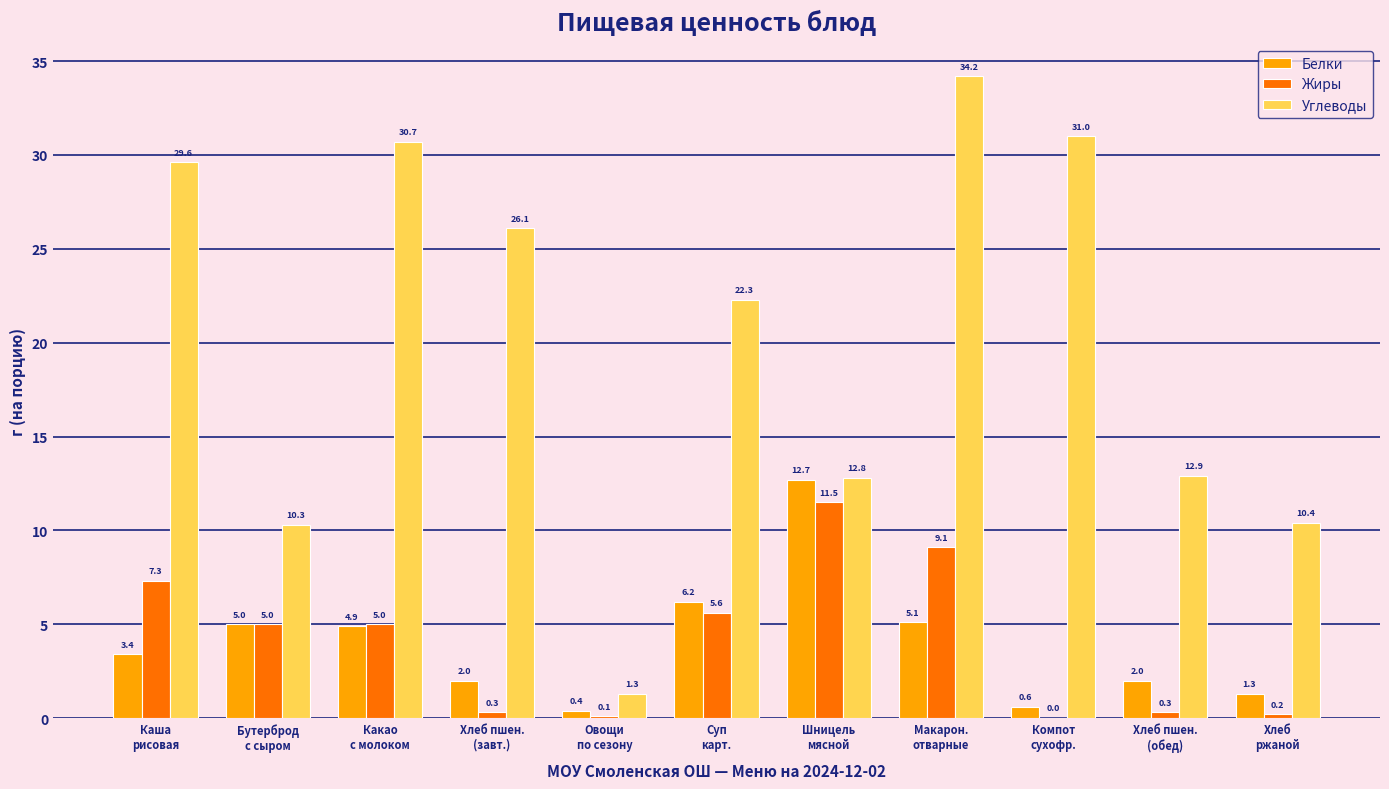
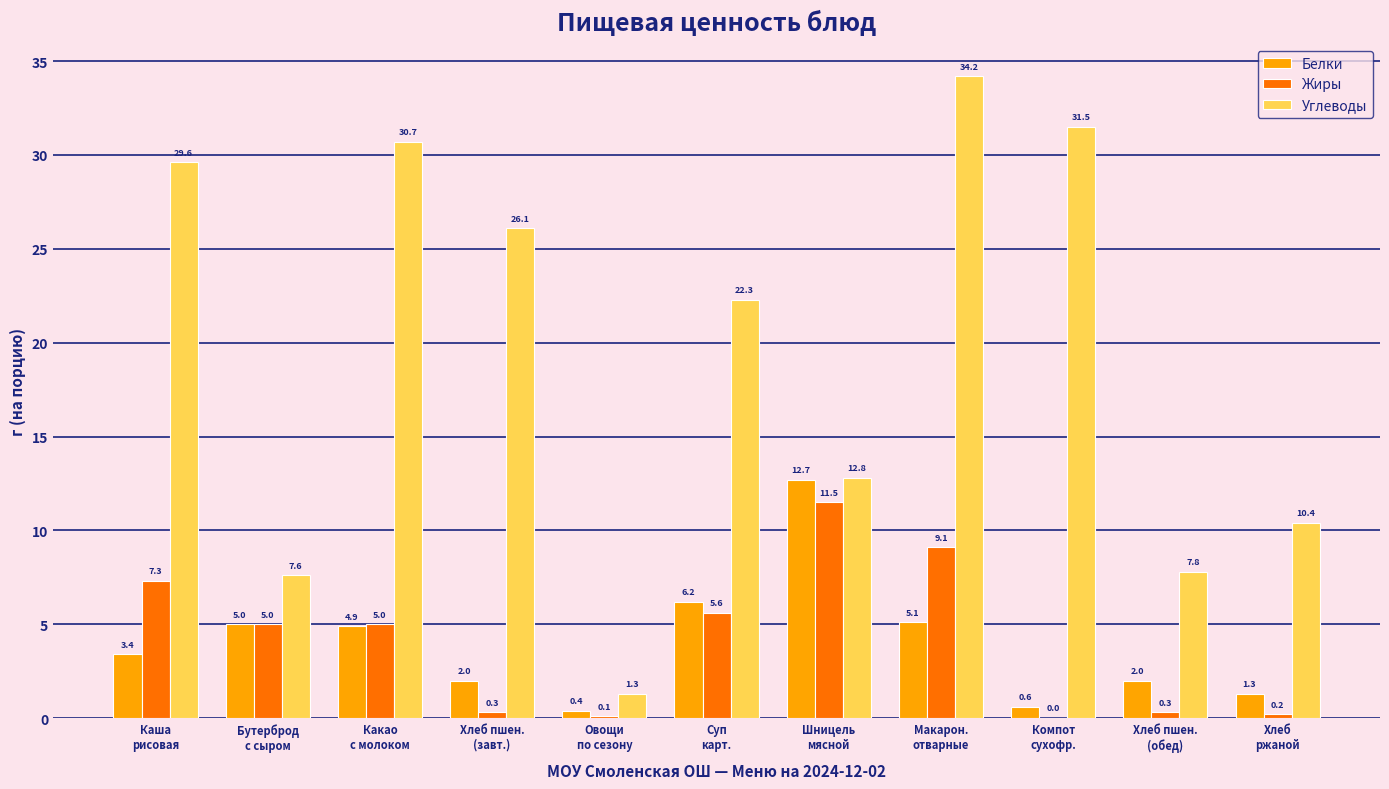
Углеводы, Бутерброд с сыром: 10.3 -> 7.6
Углеводы, Компот сухофр.: 31.0 -> 31.5
Углеводы, Хлеб пшен. (обед): 12.9 -> 7.8
